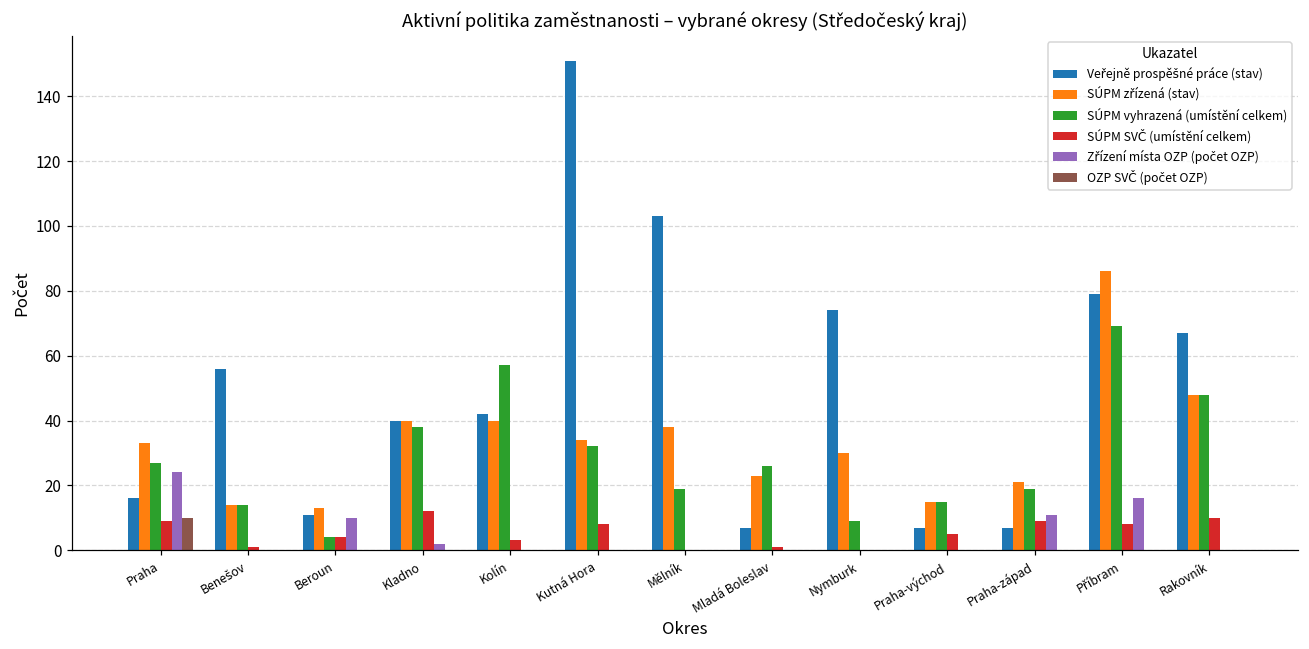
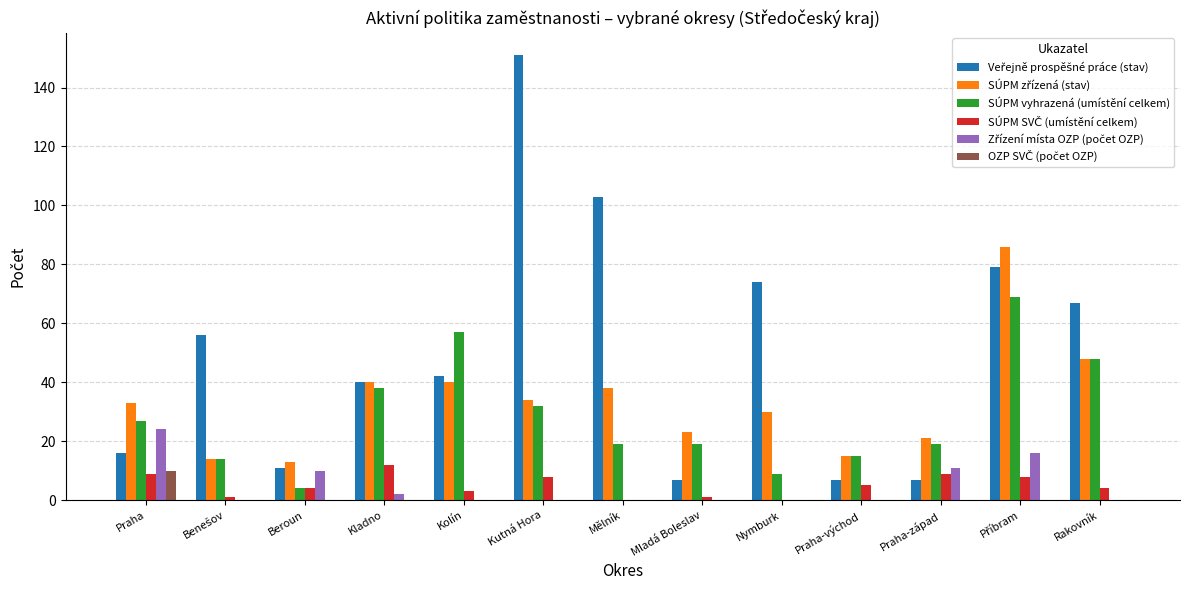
SÚPM vyhrazená (umístění celkem), Mladá Boleslav: 26 -> 19
SÚPM SVČ (umístění celkem), Rakovník: 10 -> 4
